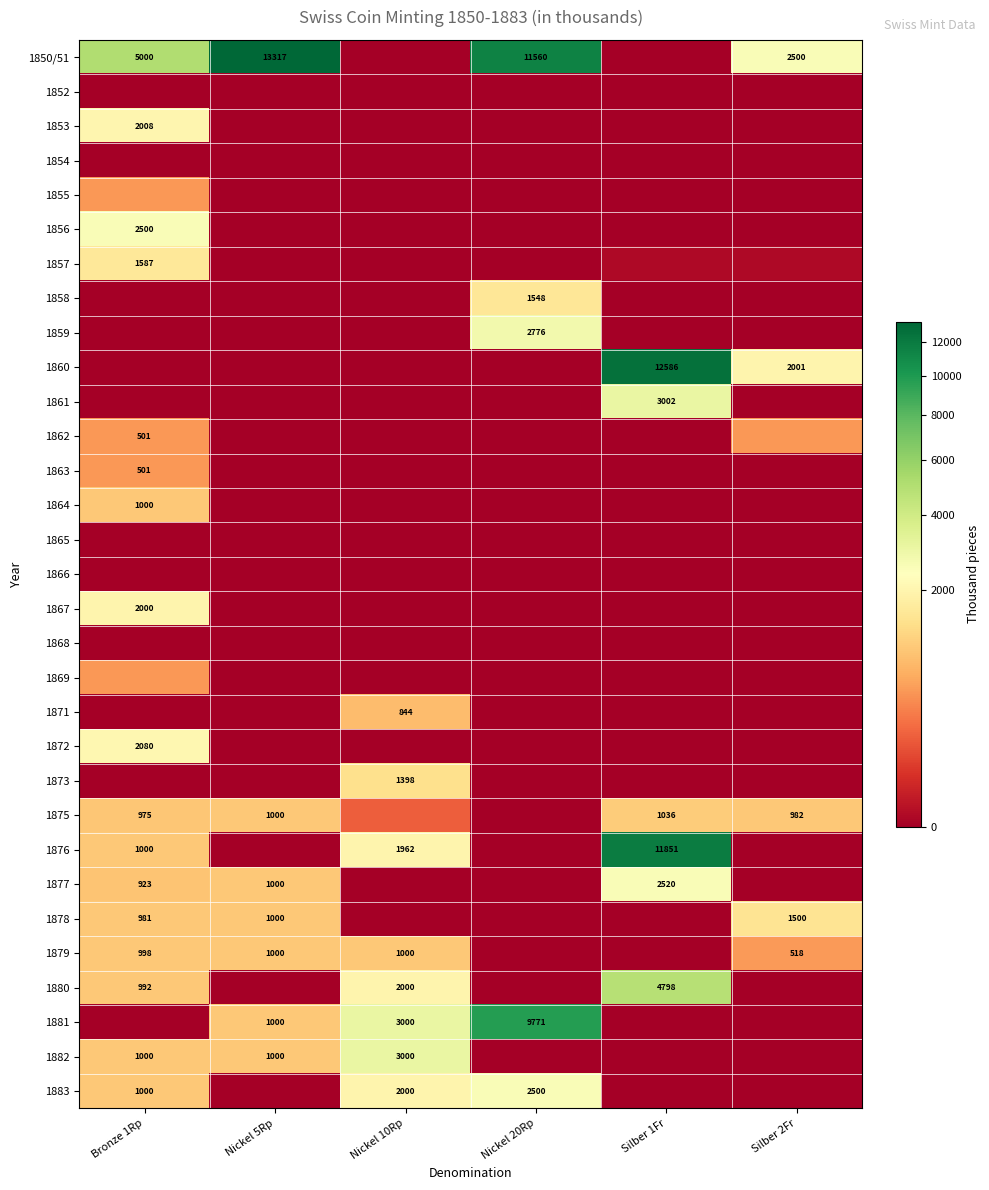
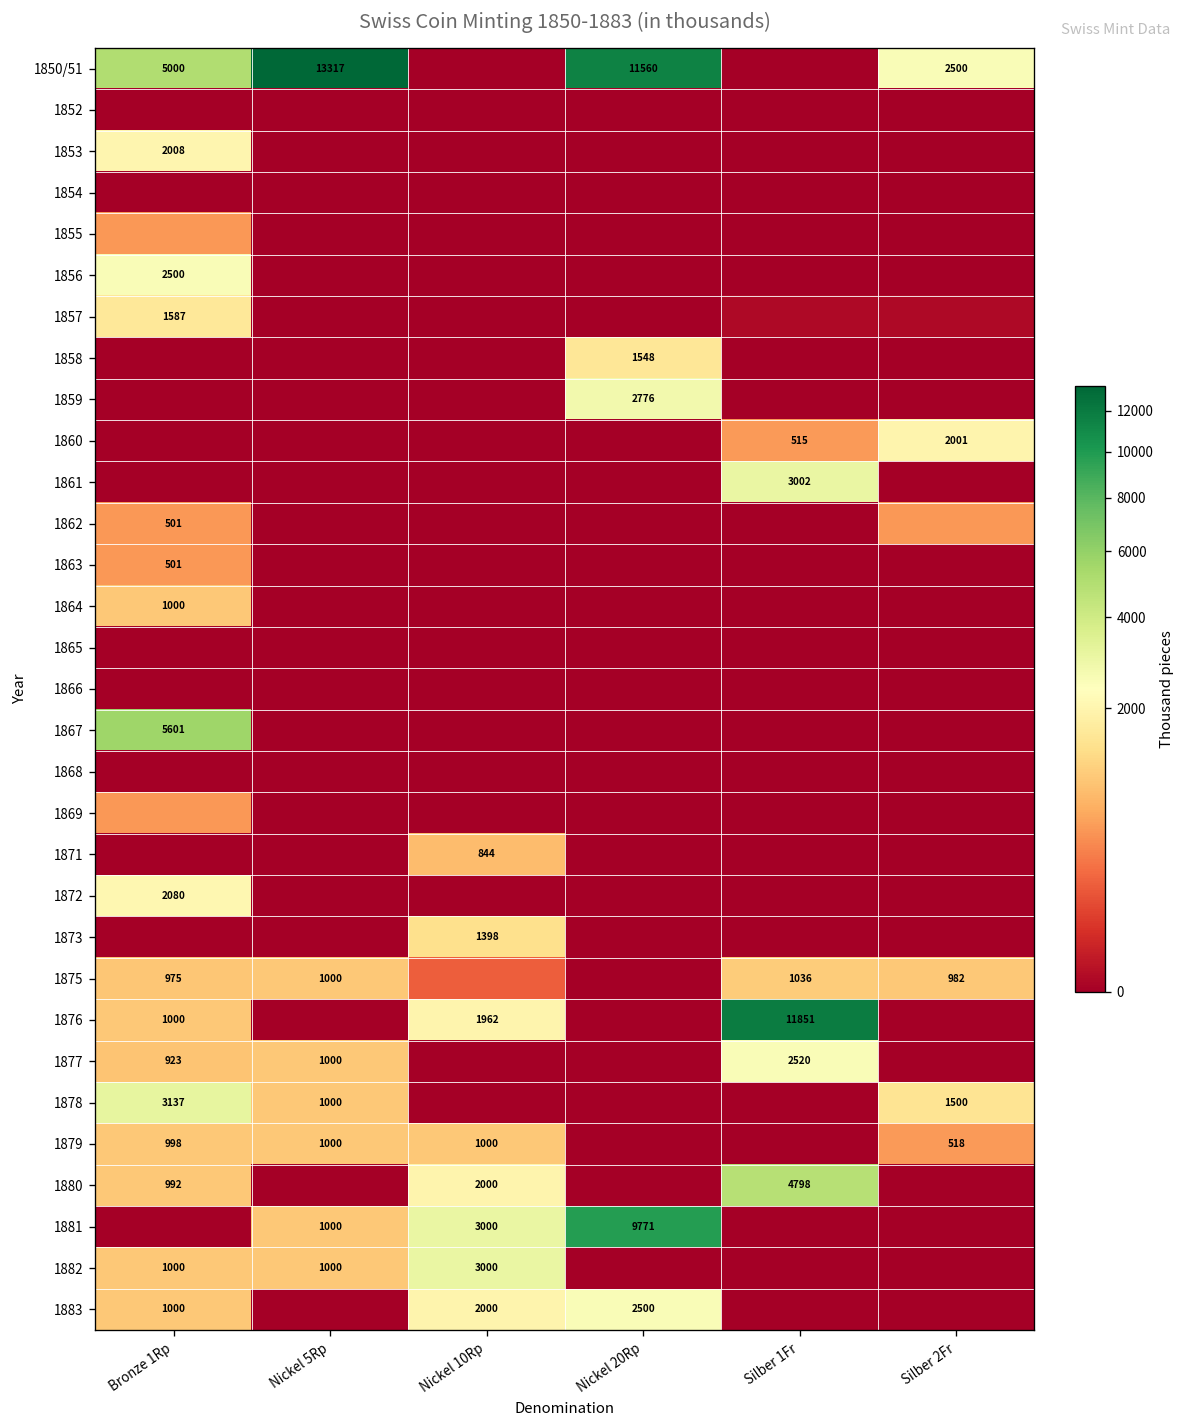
1860, Silber 1Fr: 12586 -> 515
1867, Bronze 1Rp: 2000 -> 5601
1878, Bronze 1Rp: 981 -> 3137
